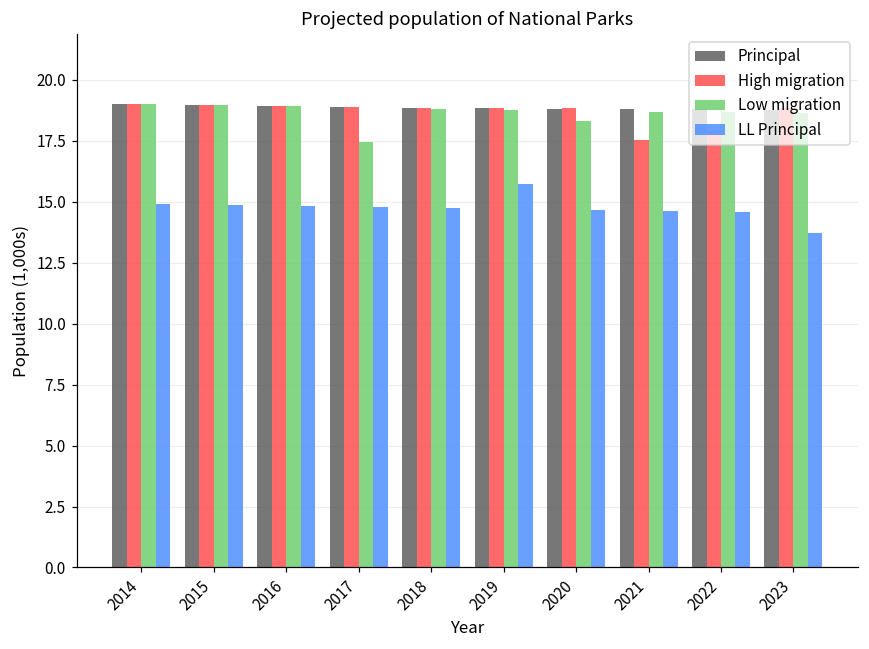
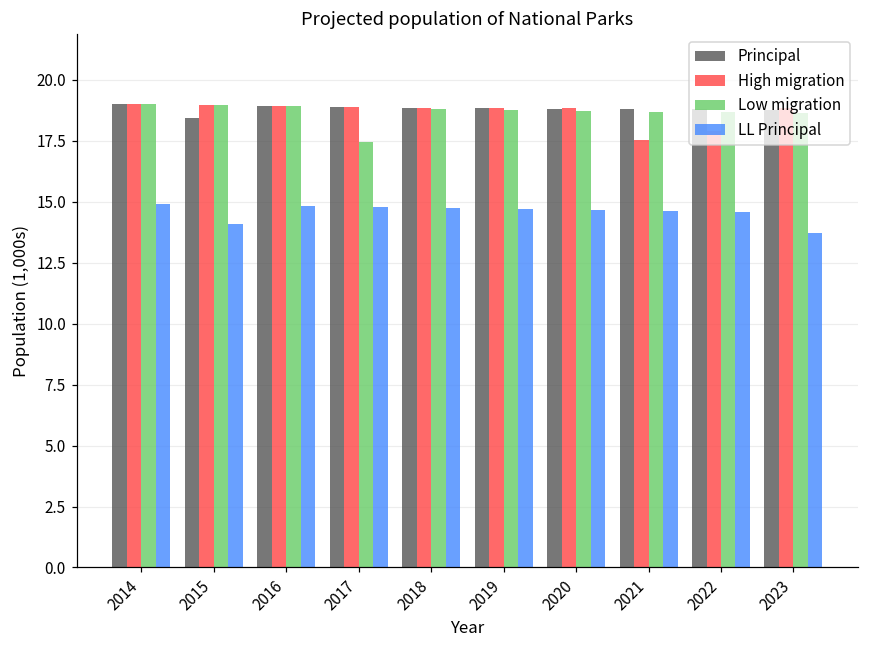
Principal, 2015: 19.0 -> 18.5
LL Principal, 2015: 14.9 -> 14.1
LL Principal, 2019: 15.7 -> 14.7
Low migration, 2020: 18.3 -> 18.7
